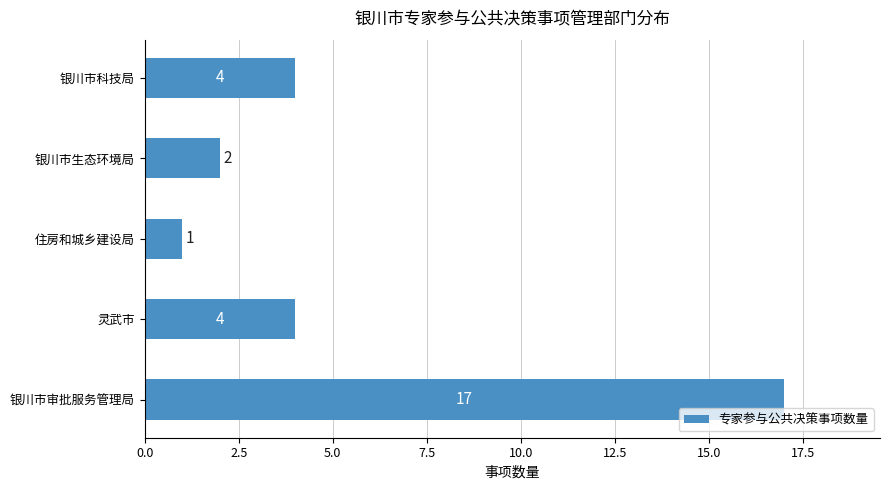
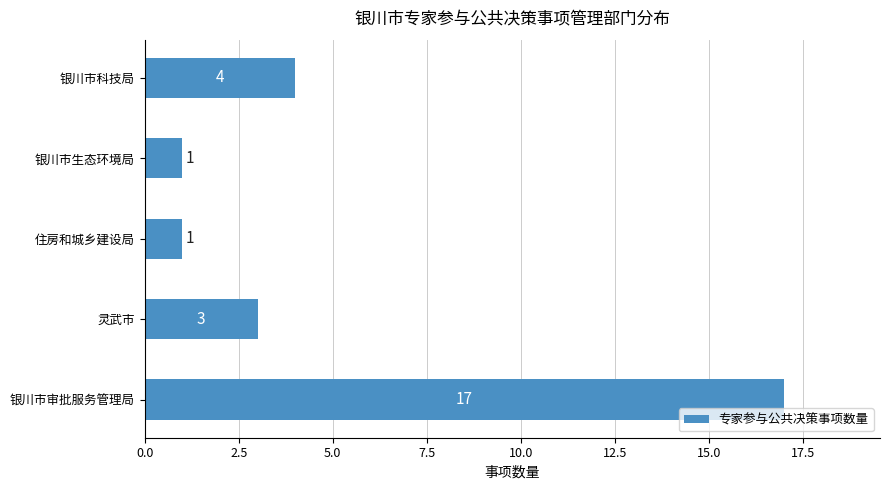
银川市生态环境局: 2 -> 1
灵武市: 4 -> 3
